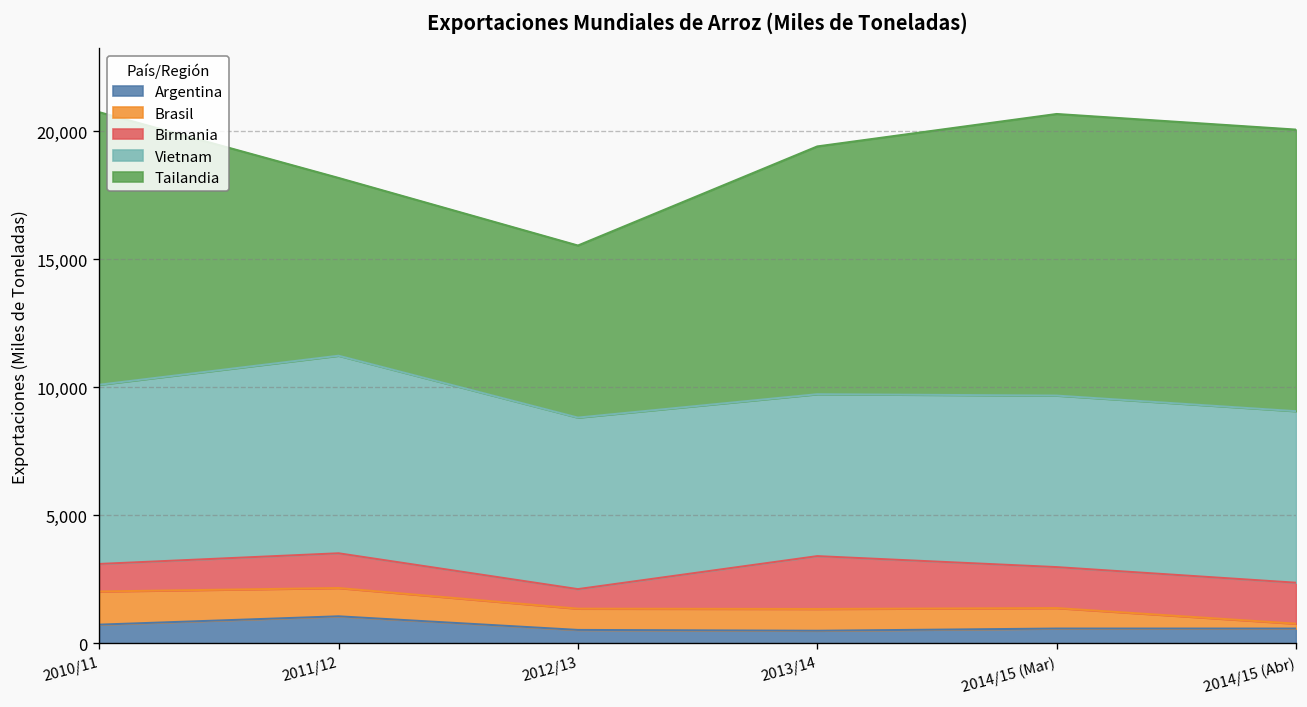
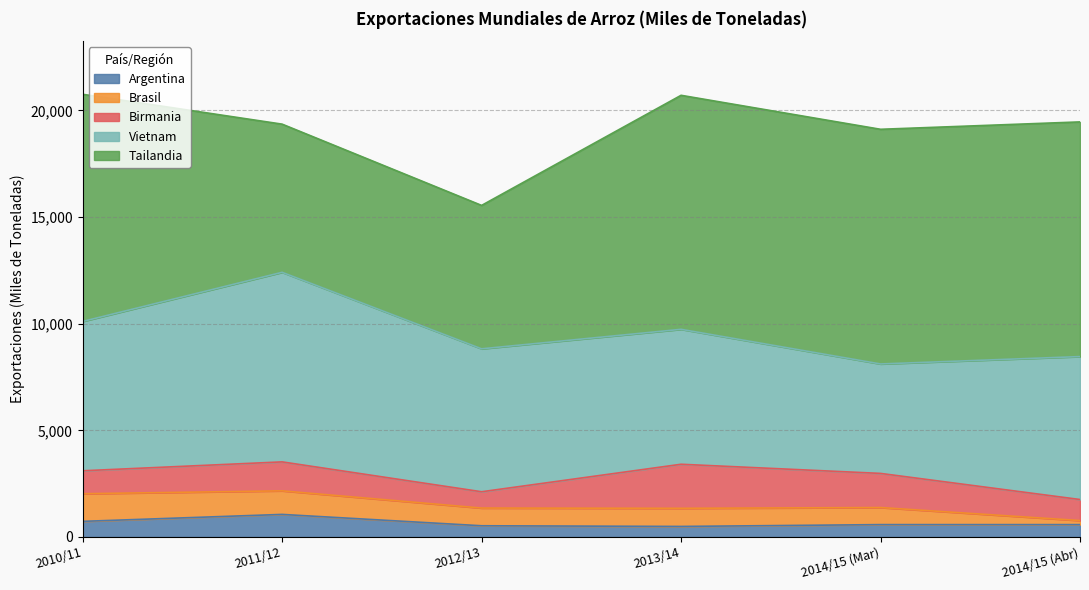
Vietnam, 2011/12: 7,700 -> 8,900
Tailandia, 2013/14: 9,700 -> 11,000
Vietnam, 2014/15 (Mar): 6,700 -> 5,100
Birmania, 2014/15 (Abr): 1,600 -> 1,000
